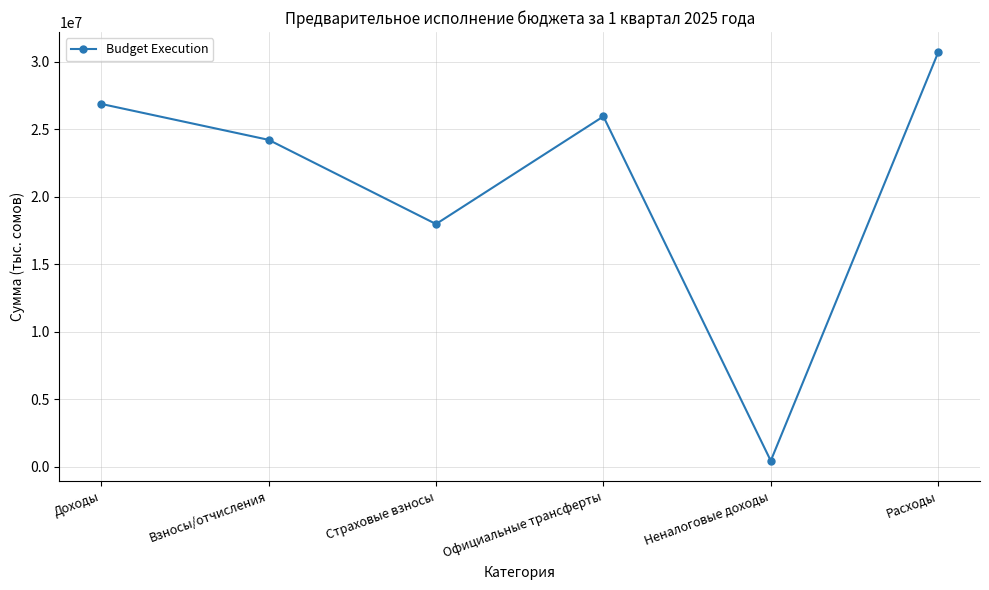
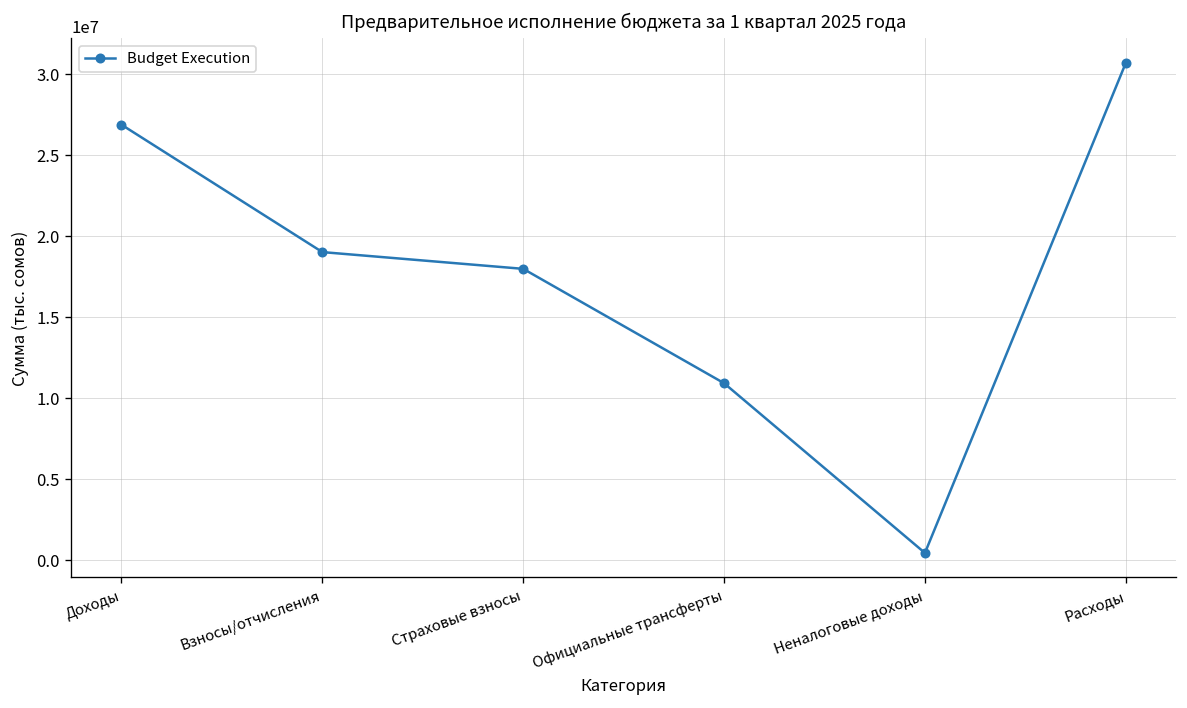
Взносы/отчисления: 24200000 -> 19000000
Официальные трансферты: 26000000 -> 10900000
